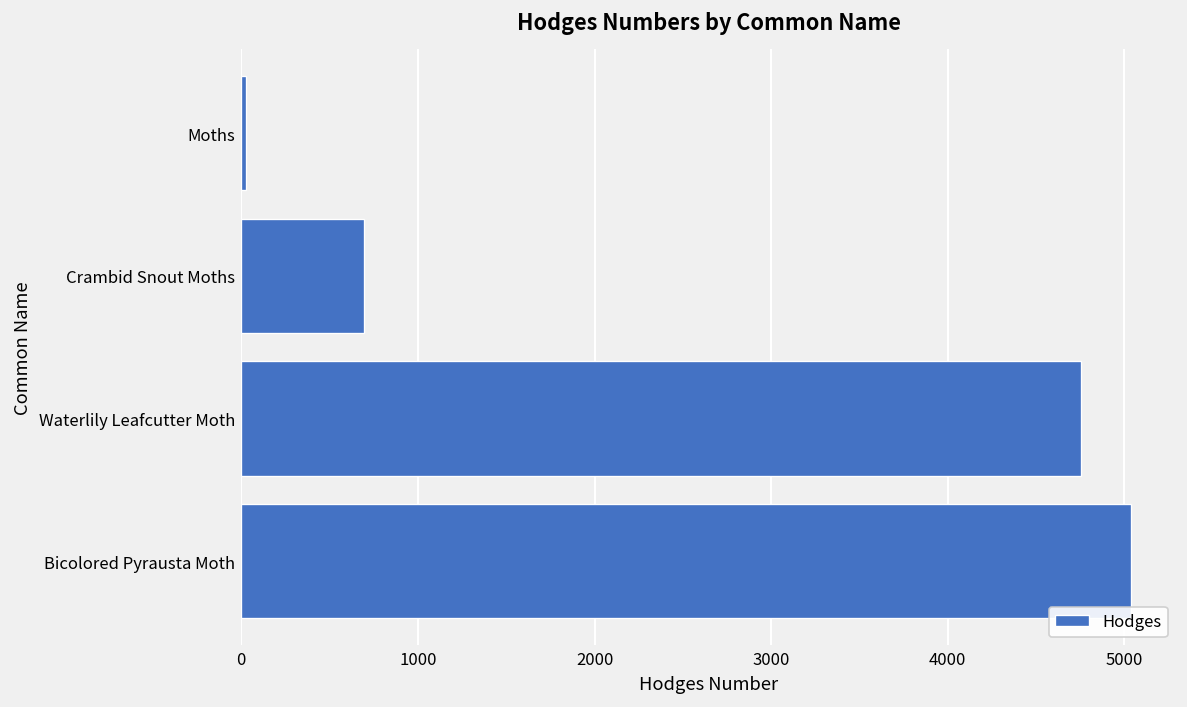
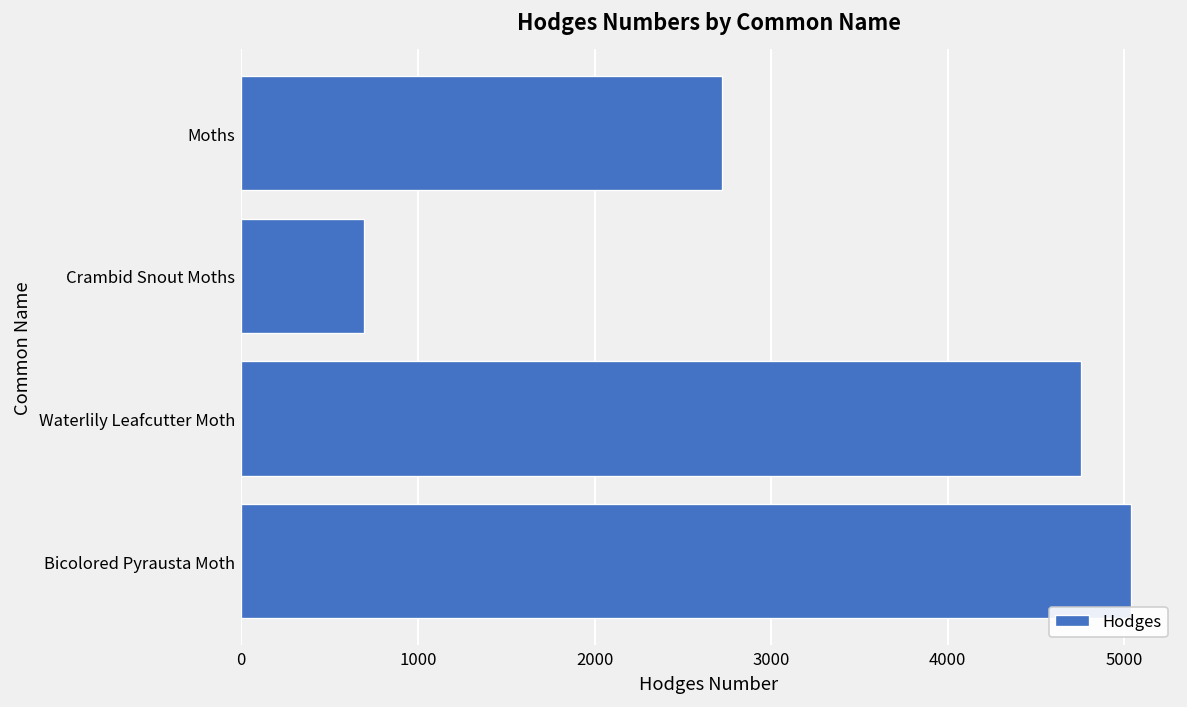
Moths: 30 -> 2720
